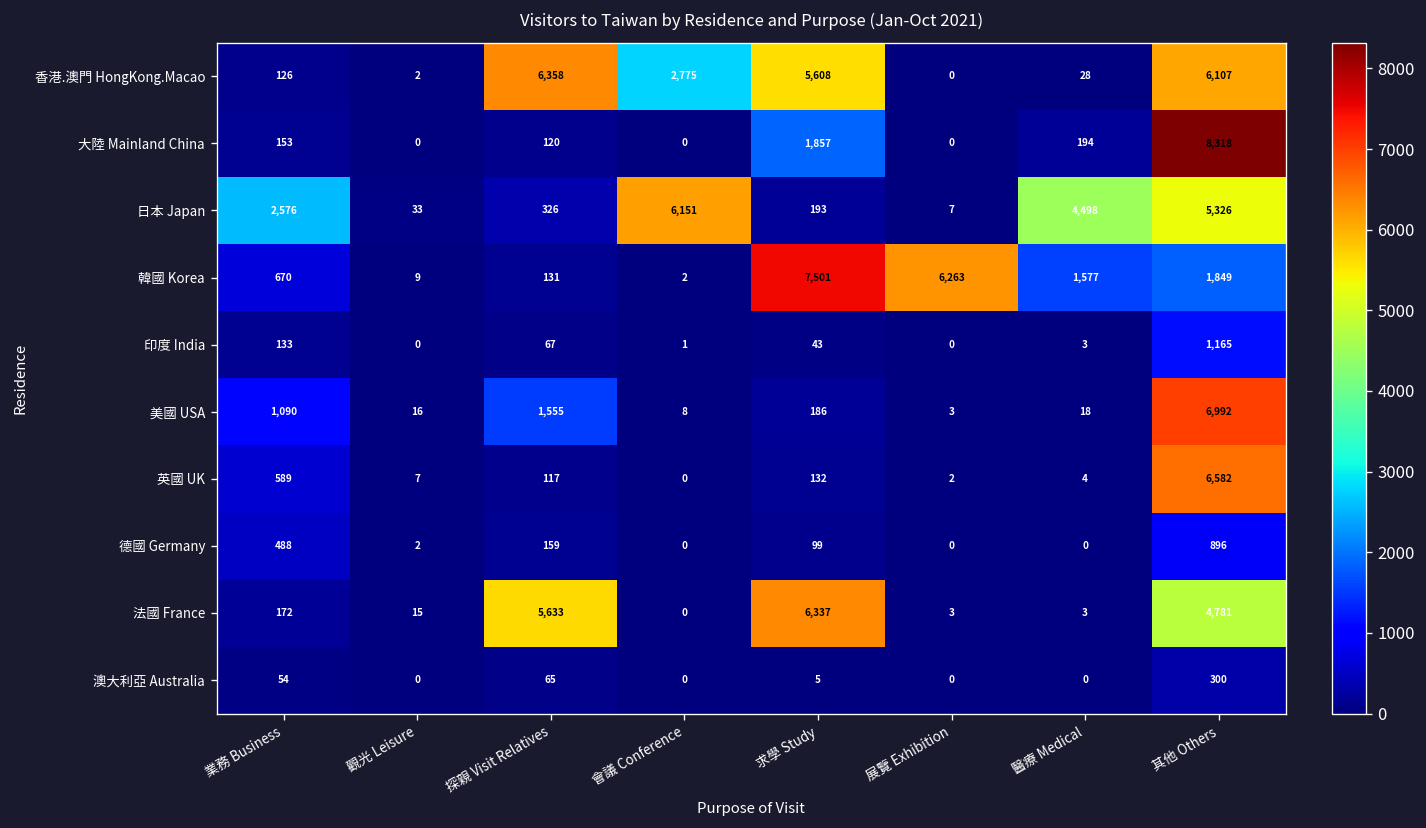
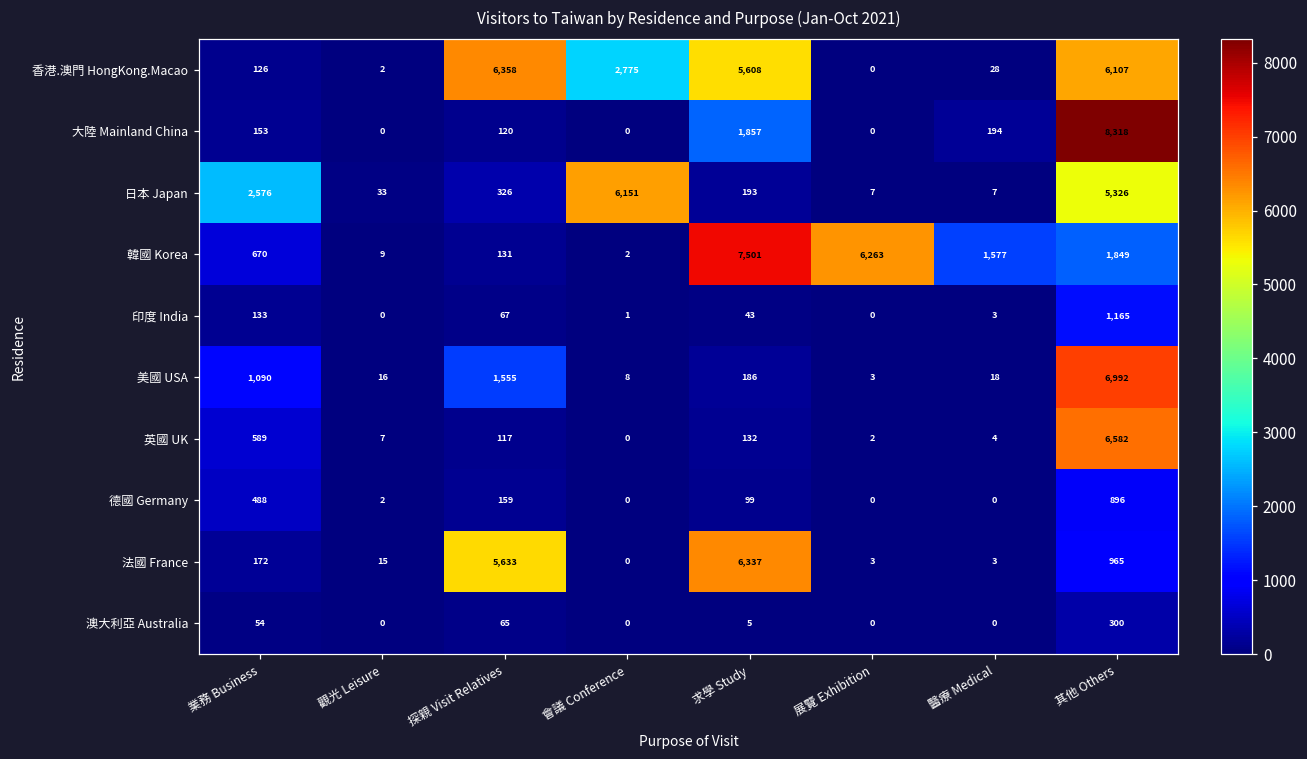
日本 Japan, 醫療 Medical: 4,498 -> 7
法國 France, 其他 Others: 4,781 -> 965
